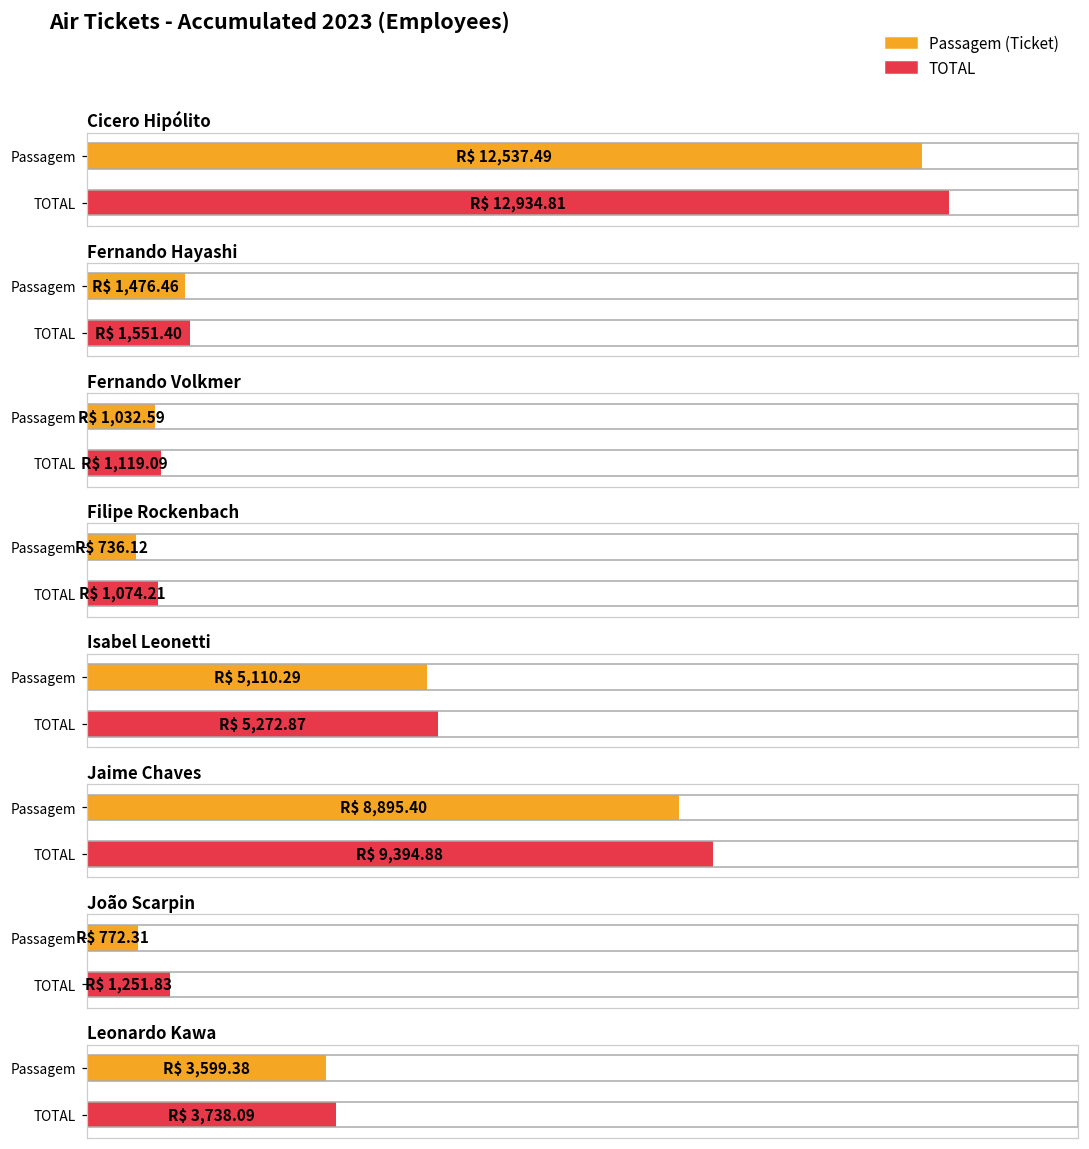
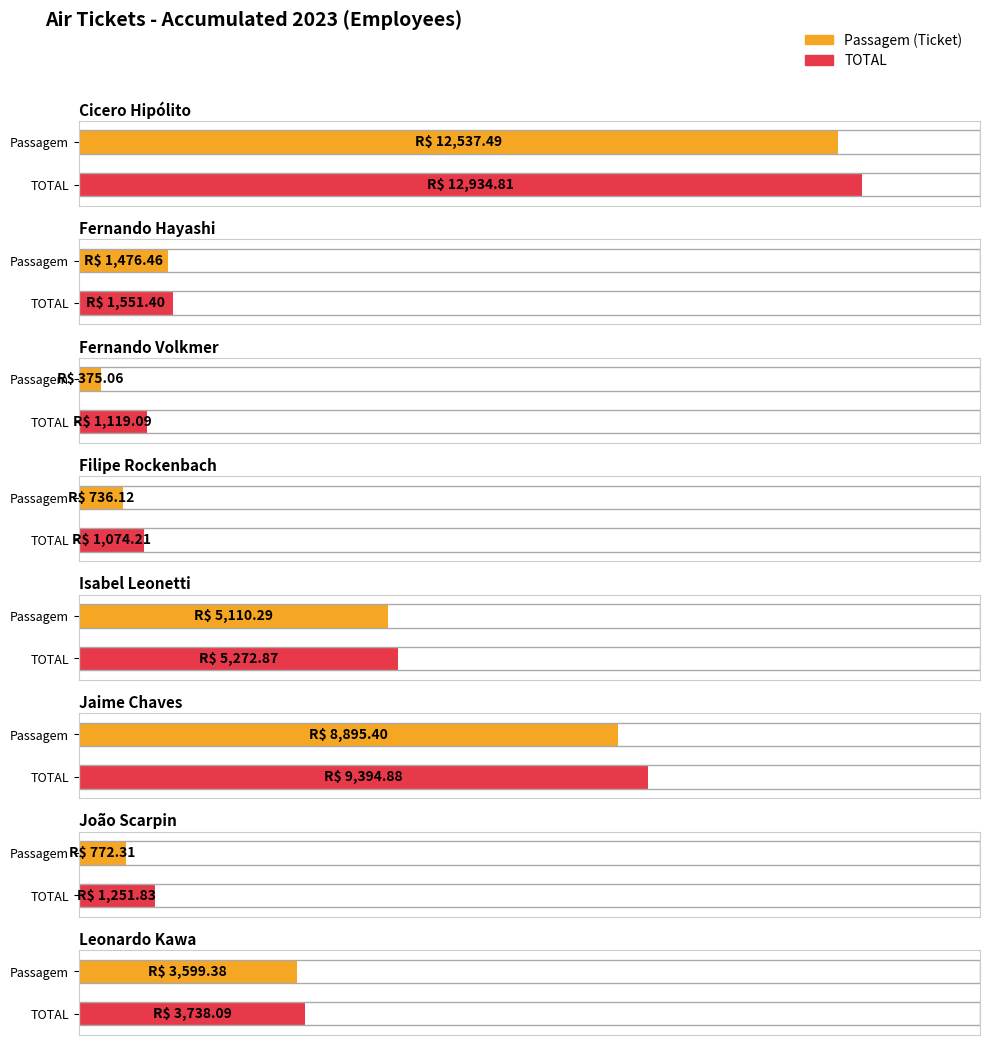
Fernando Volkmer, Passagem: 1,032.59 -> 375.06
